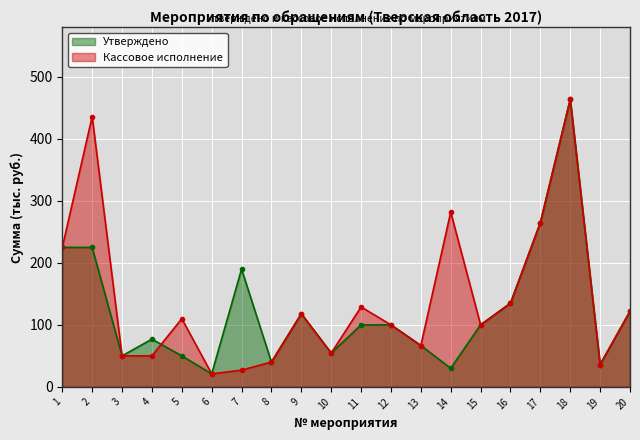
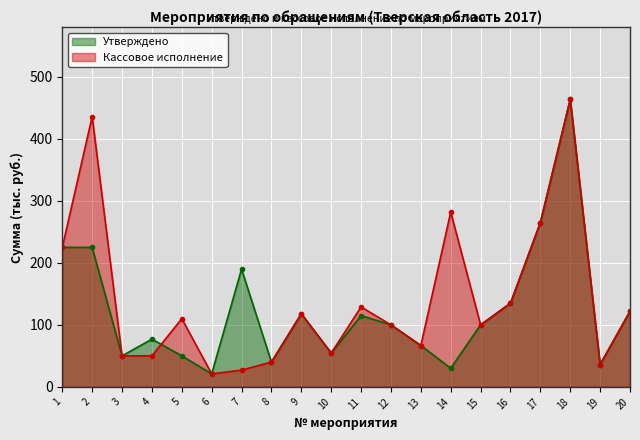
Утверждено, 11: 100 -> 120
